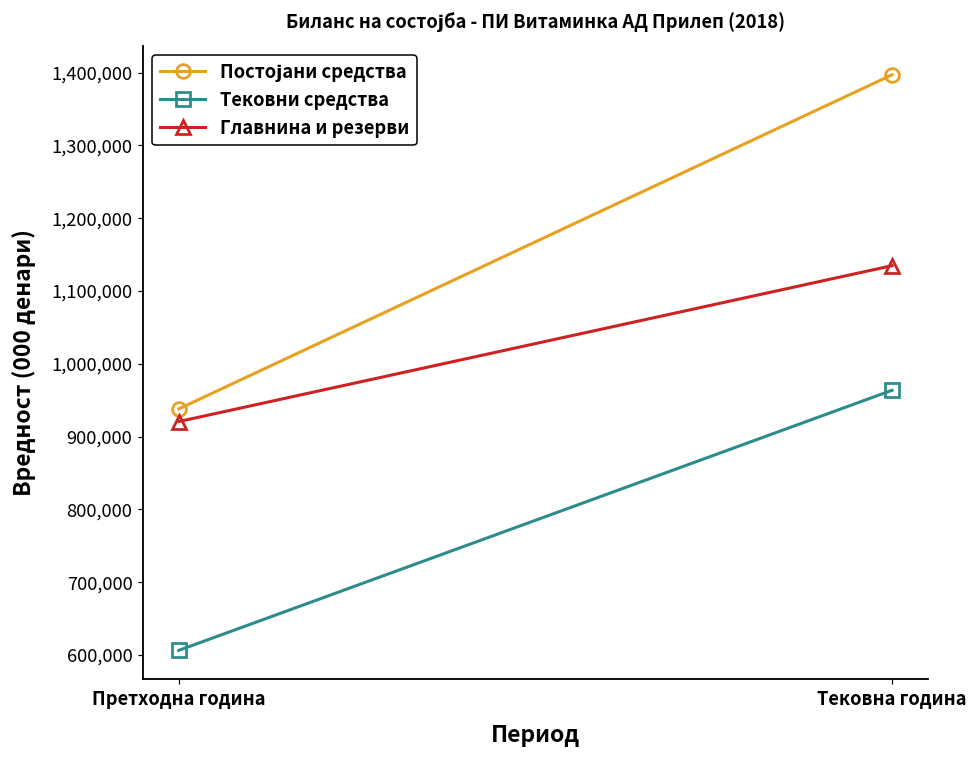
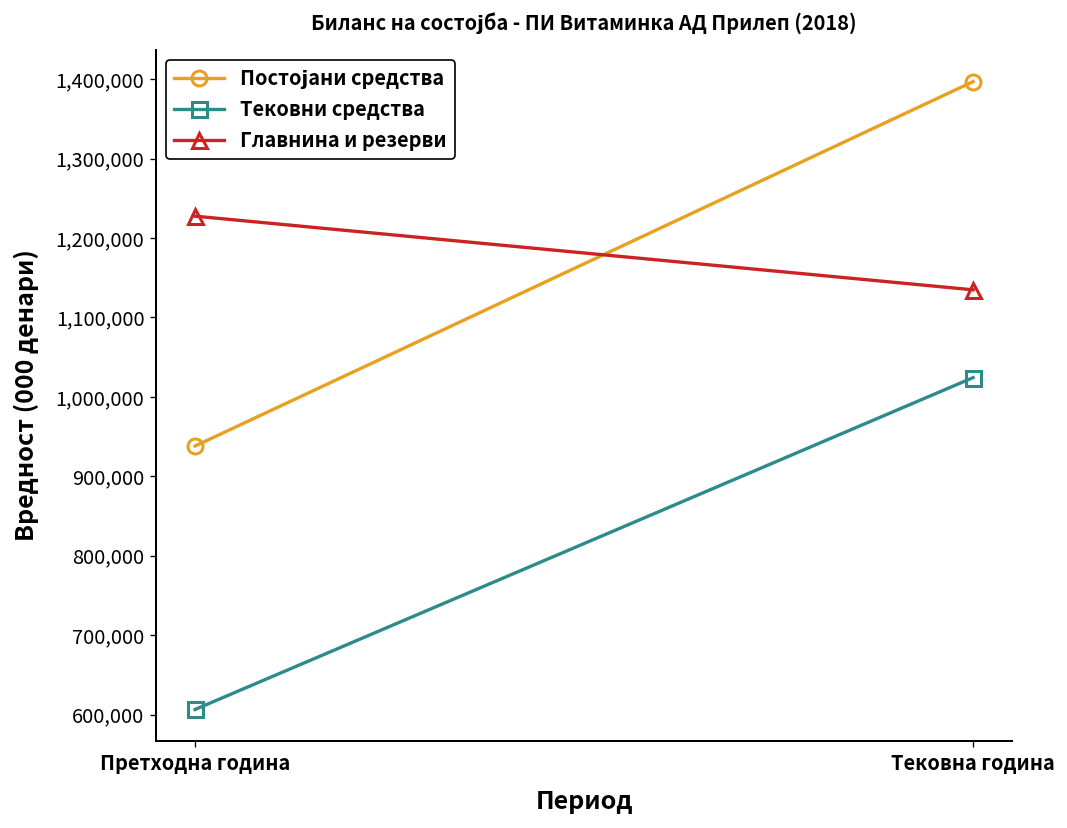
Главнина и резерви, Претходна година: 920,000 -> 1,230,000
Тековни средства, Тековна година: 960,000 -> 1,020,000
